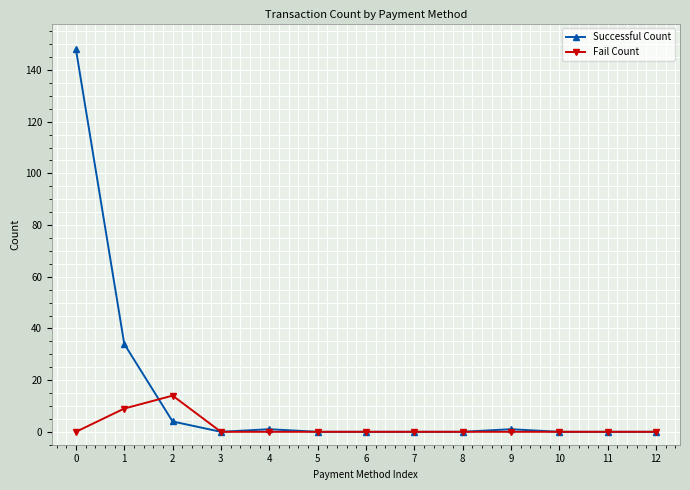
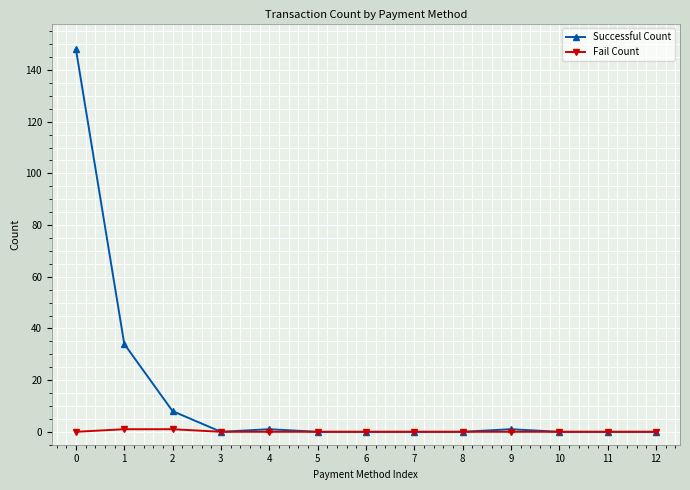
Fail Count, 1: 9 -> 1
Successful Count, 2: 4 -> 8
Fail Count, 2: 14 -> 1
